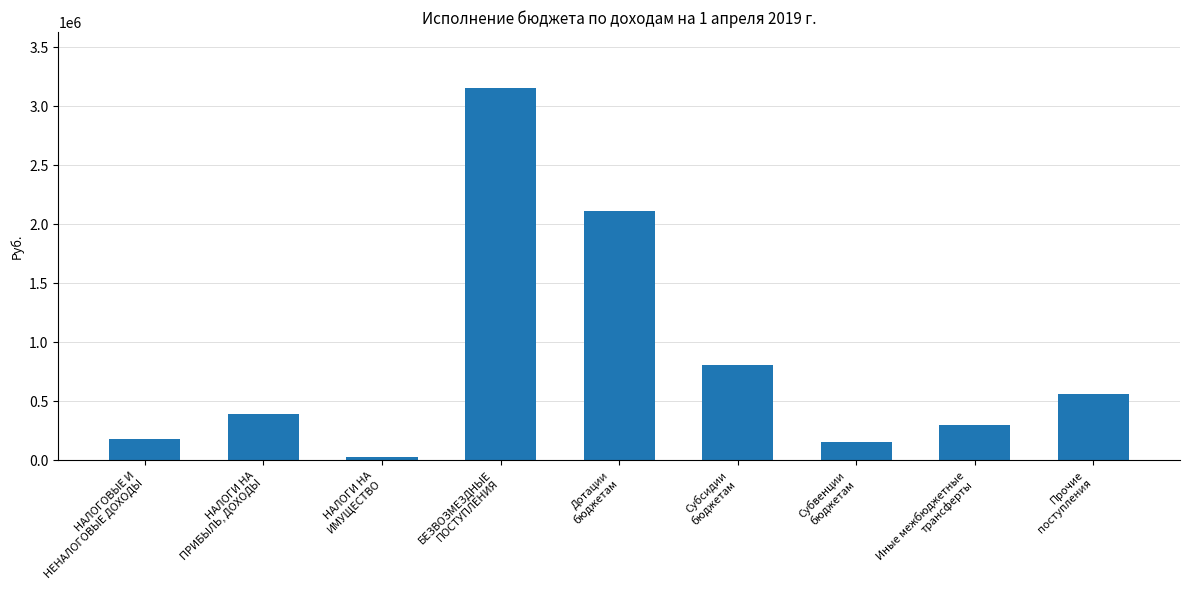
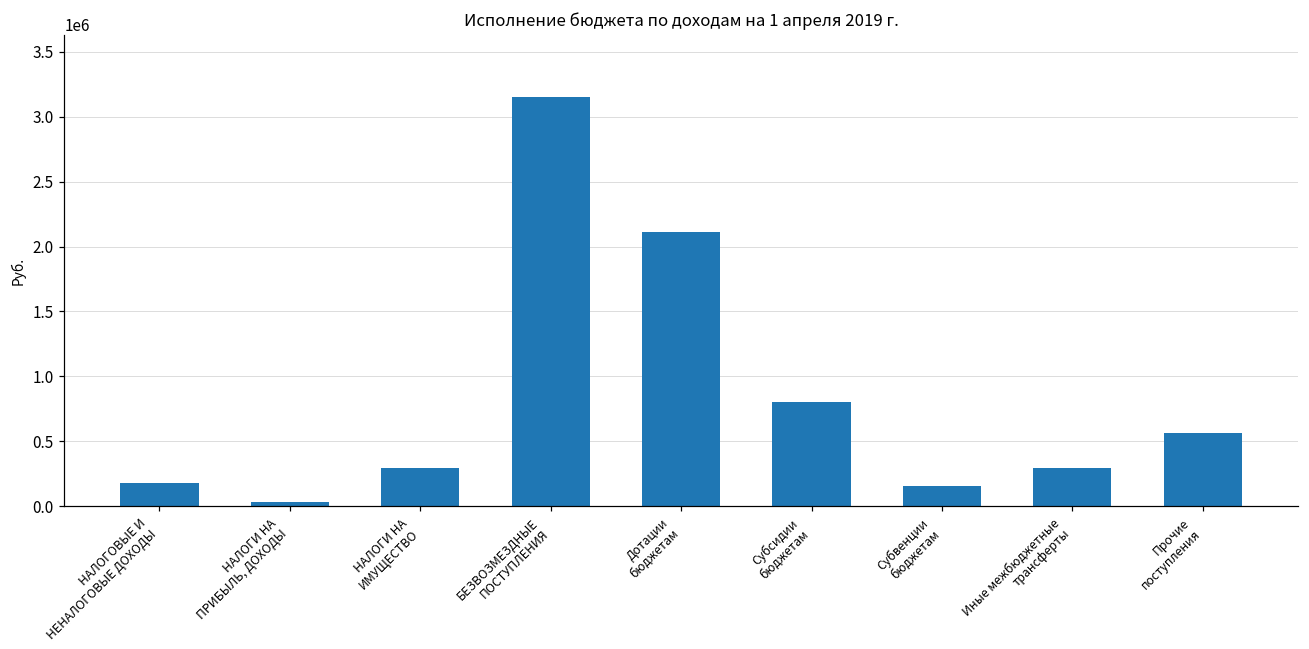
НАЛОГИ НА ПРИБЫЛЬ, ДОХОДЫ: 390000 -> 30000
НАЛОГИ НА ИМУЩЕСТВО: 20000 -> 290000
